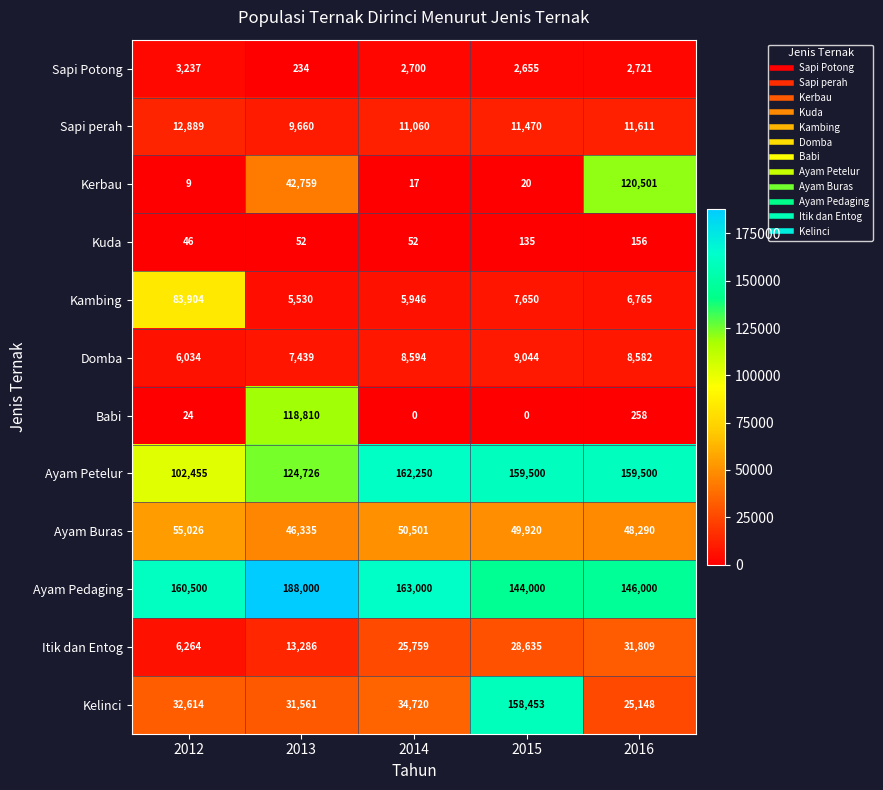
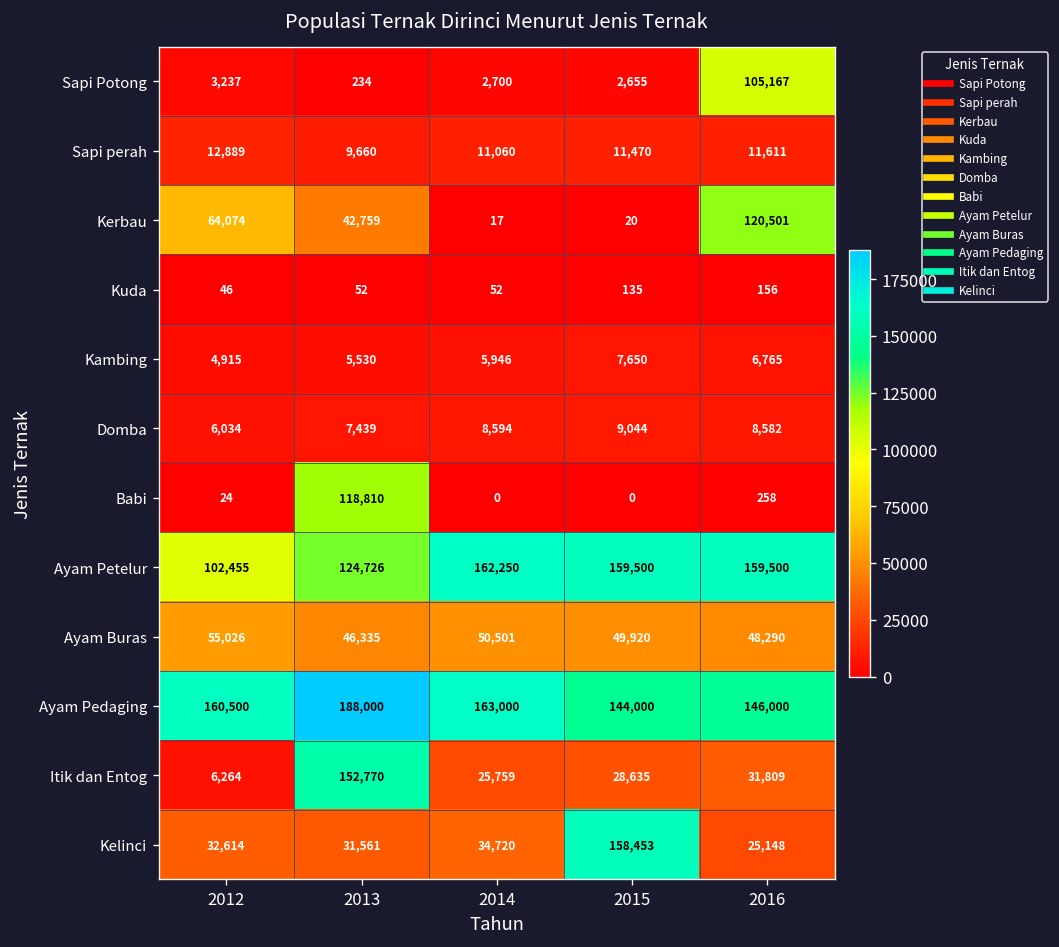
Sapi Potong, 2016: 2,721 -> 105,167
Kerbau, 2012: 9 -> 64,074
Kambing, 2012: 83,904 -> 4,915
Itik dan Entog, 2013: 13,286 -> 152,770
